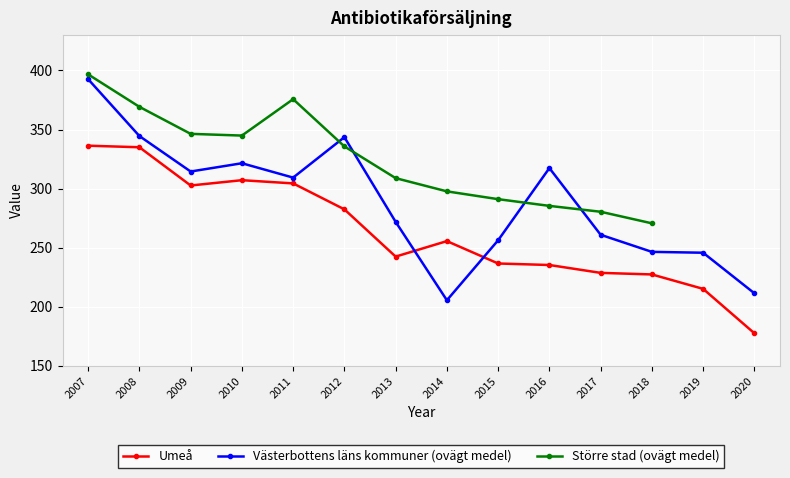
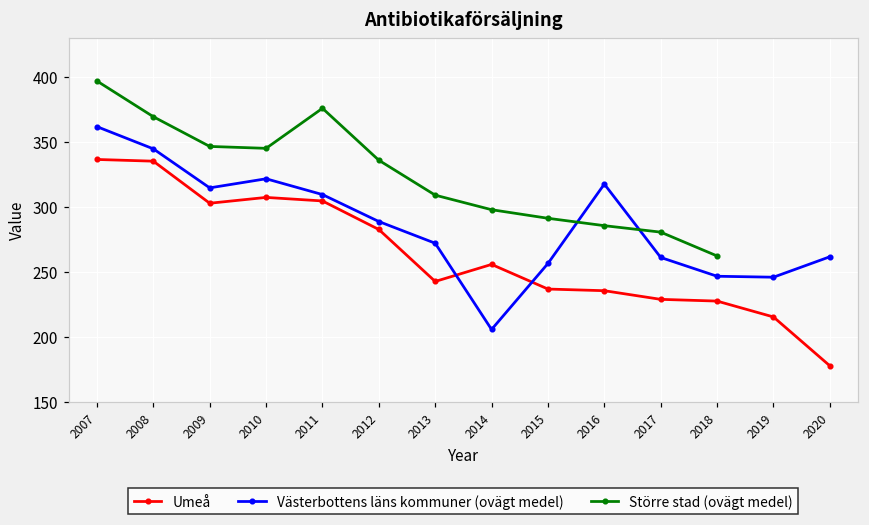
Västerbottens läns kommuner (ovägt medel), 2007: 393 -> 362
Västerbottens läns kommuner (ovägt medel), 2012: 344 -> 289
Större stad (ovägt medel), 2018: 271 -> 262
Västerbottens läns kommuner (ovägt medel), 2020: 211 -> 261
